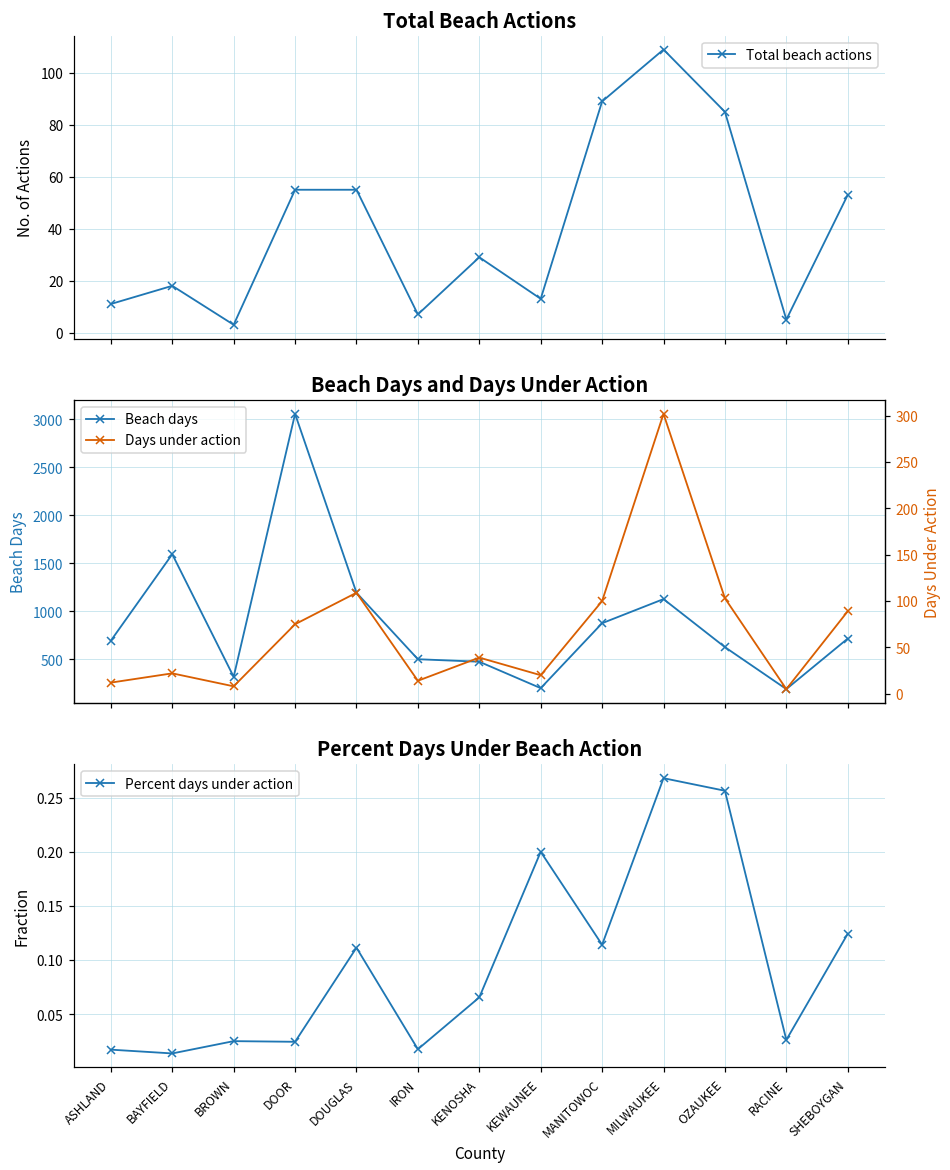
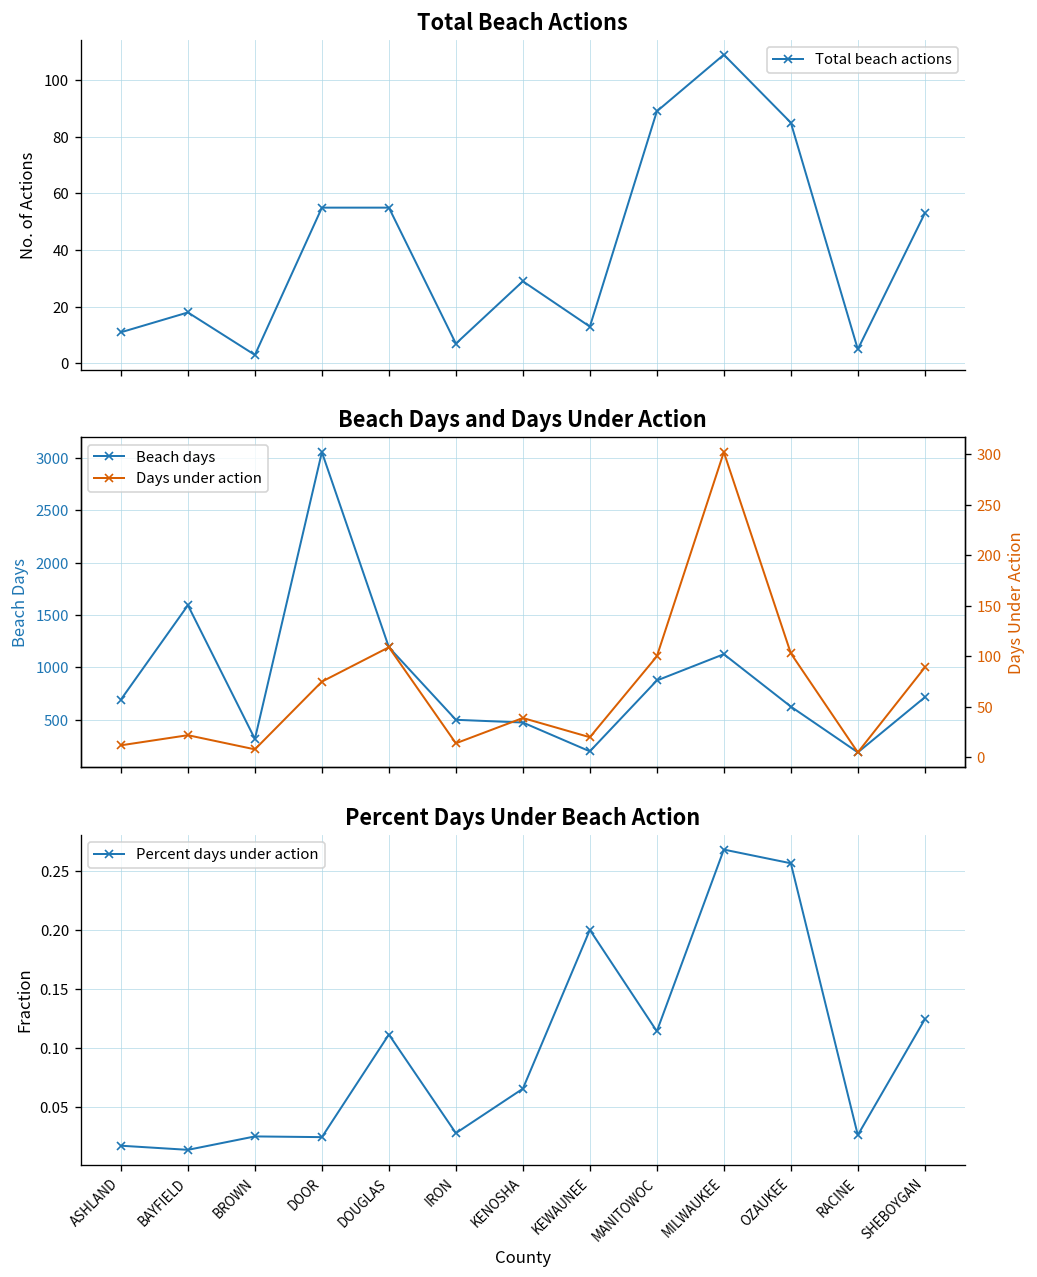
Percent Days Under Beach Action, IRON: 0.02 -> 0.03
